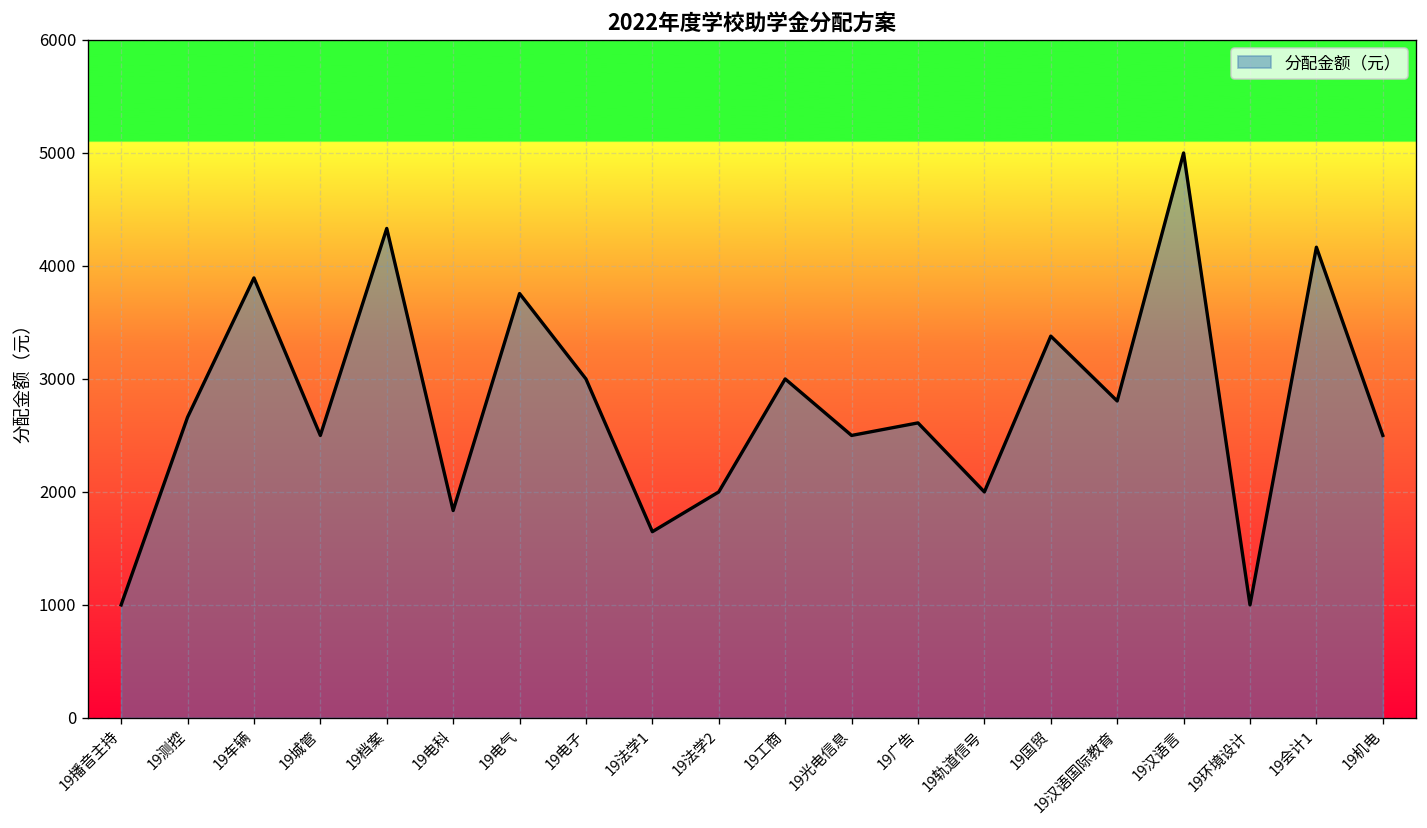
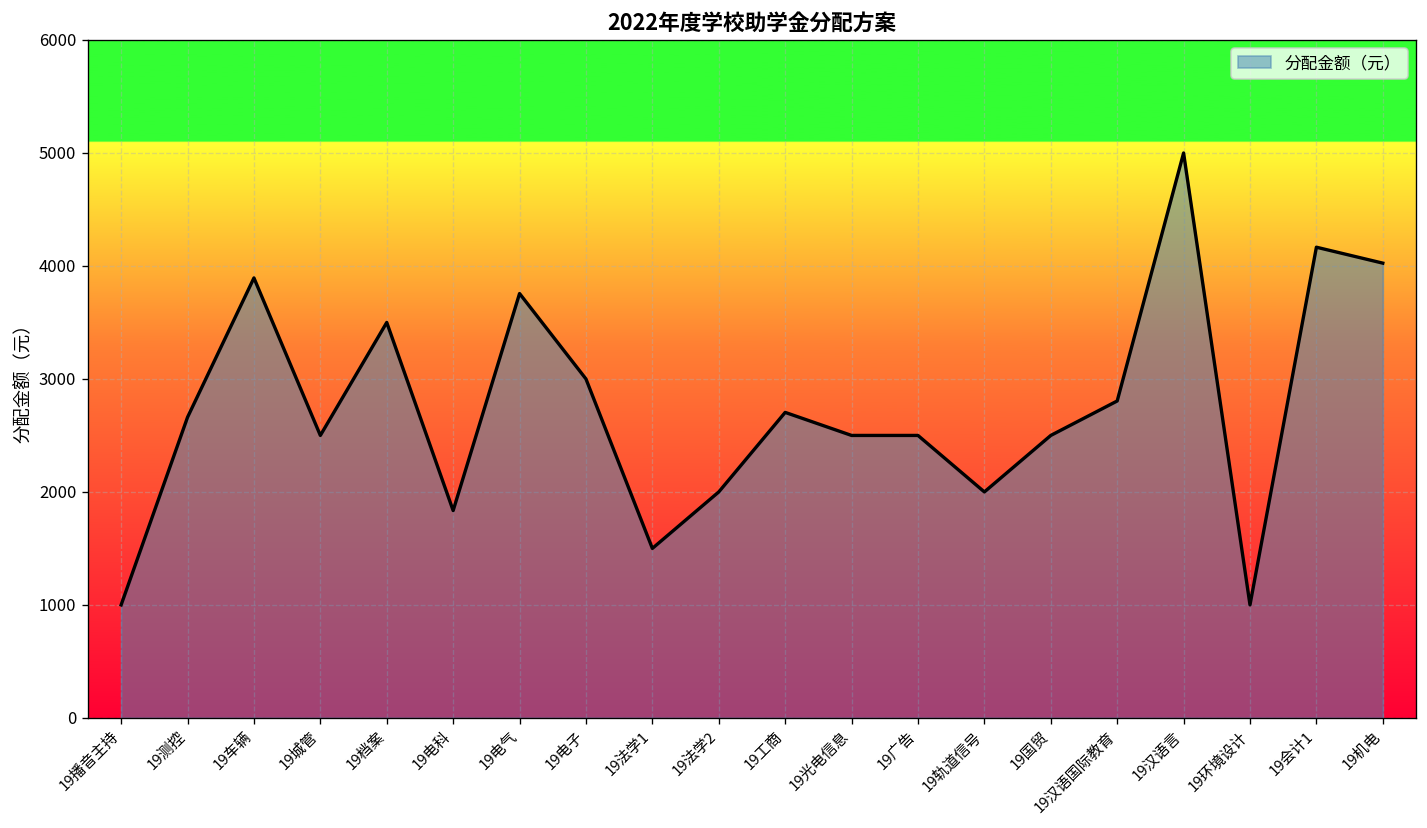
19档案: 4300 -> 3500
19法学1: 1600 -> 1500
19工商: 3000 -> 2700
19广告: 2600 -> 2500
19国贸: 3400 -> 2500
19机电: 2500 -> 4000
